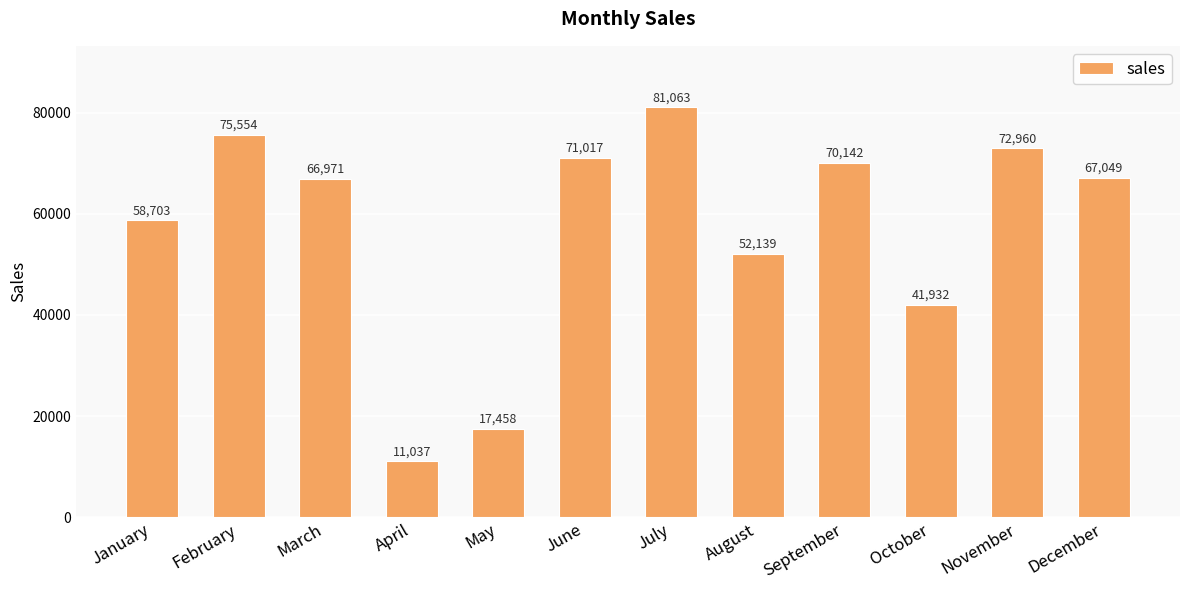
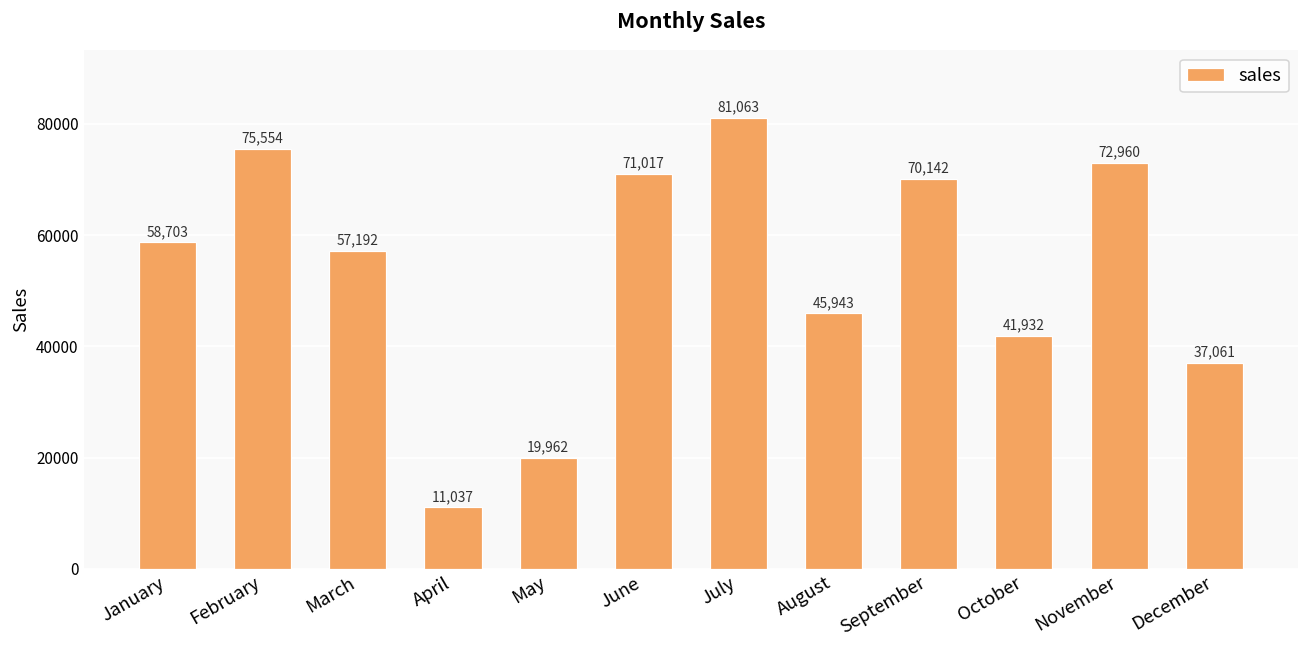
March: 66,971 -> 57,192
May: 17,458 -> 19,962
August: 52,139 -> 45,943
December: 67,049 -> 37,061
